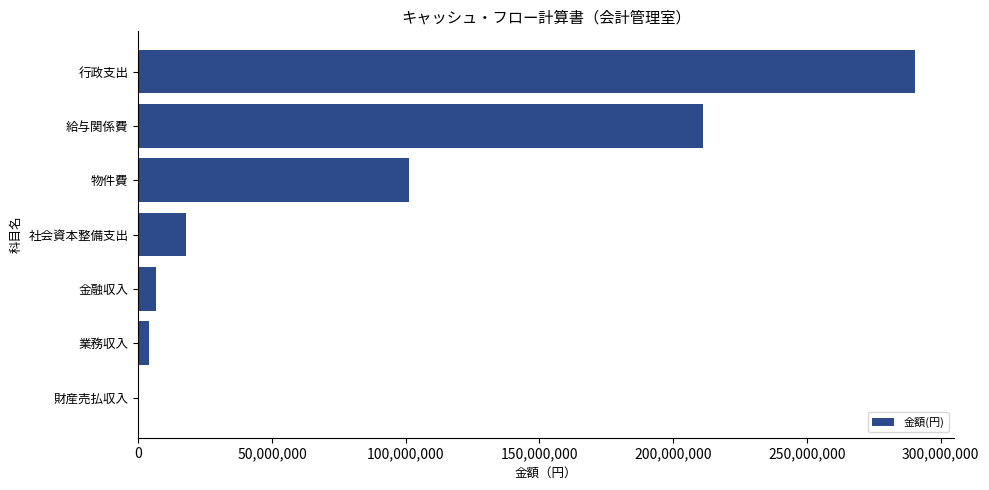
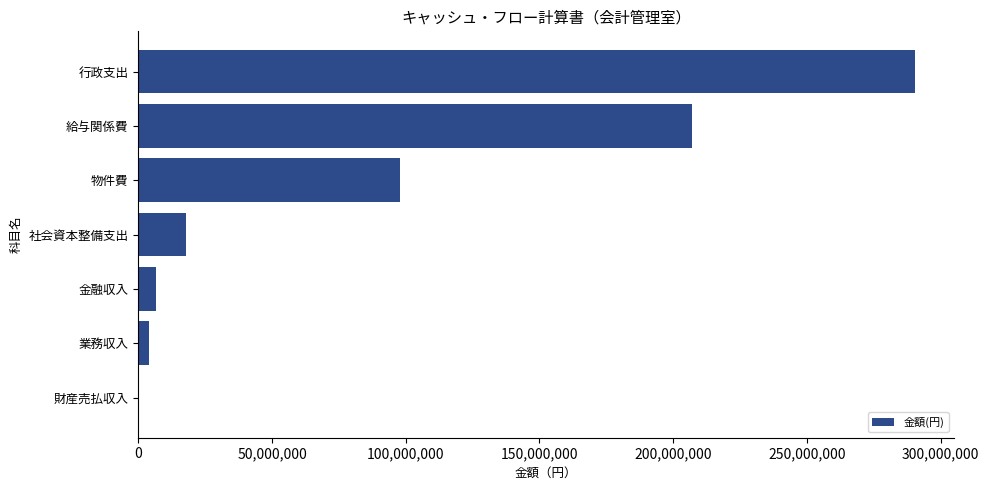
給与関係費: 211,000,000 -> 207,000,000
物件費: 101,000,000 -> 98,000,000
